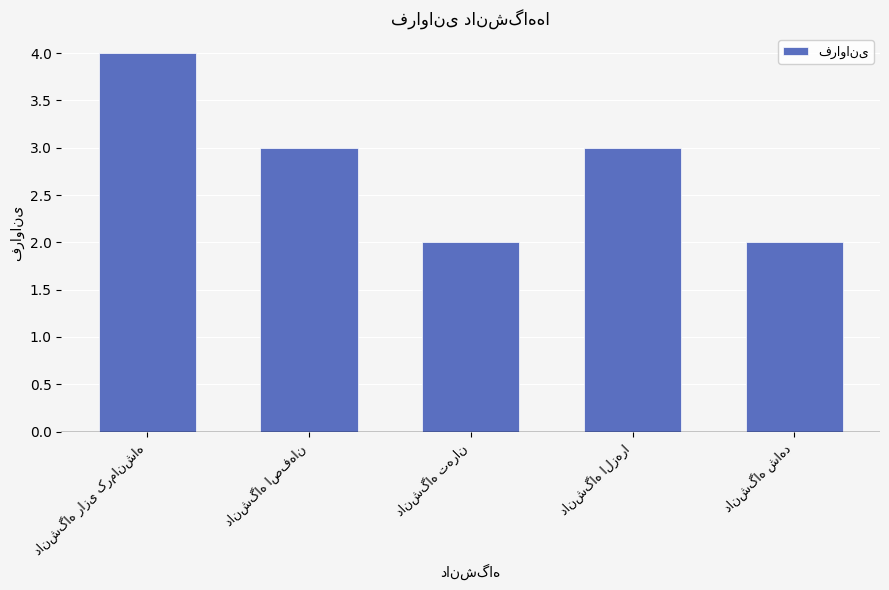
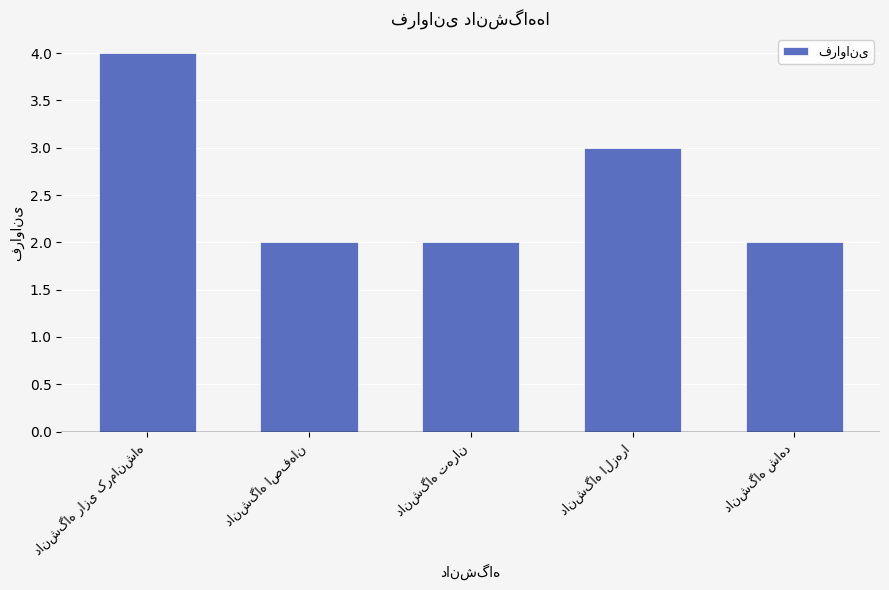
دانشگاه اصفهان: 3 -> 2
